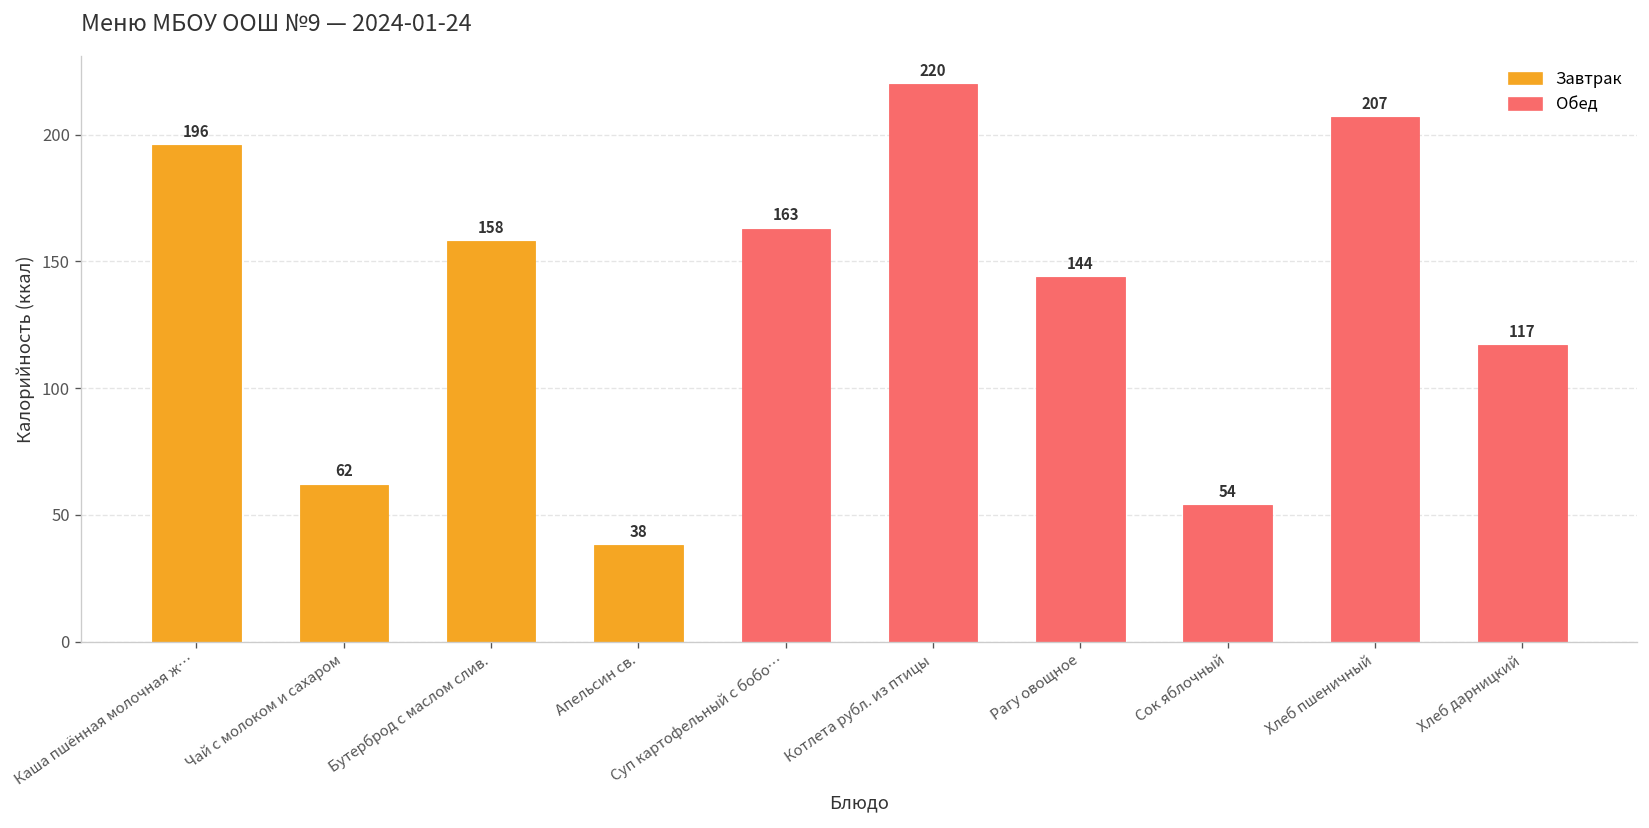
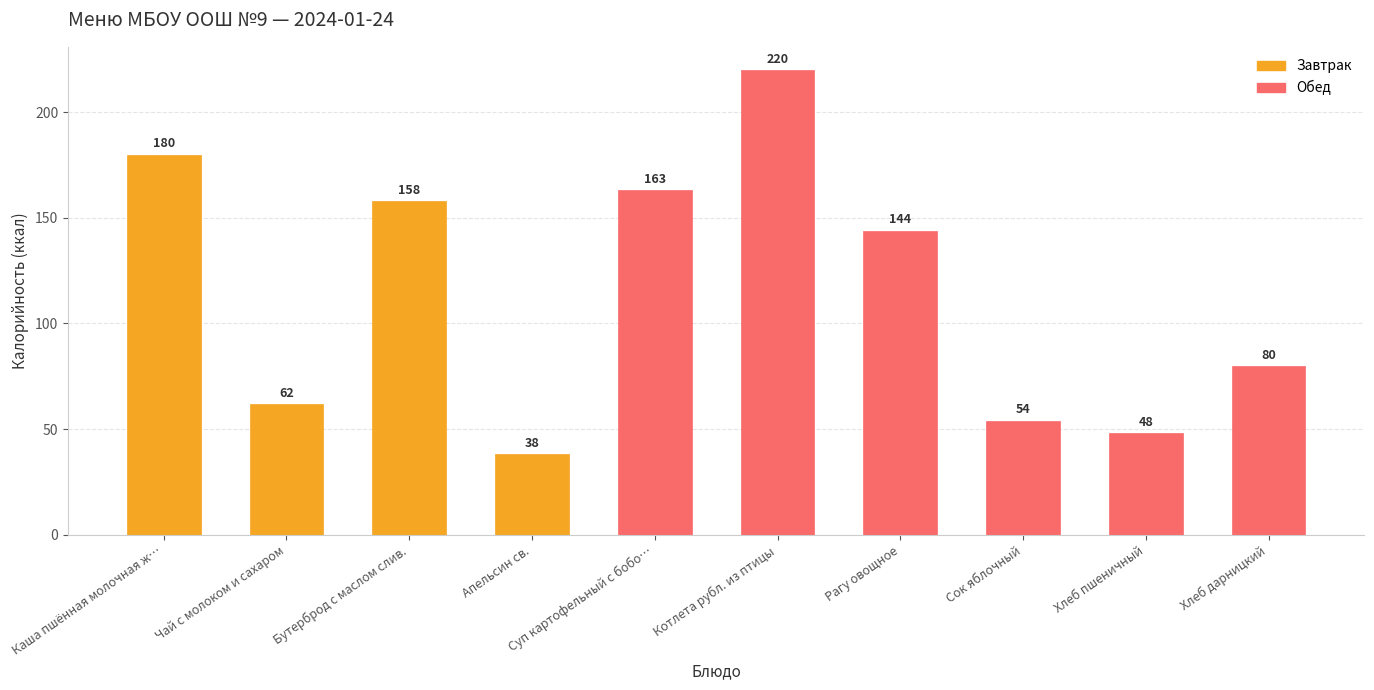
Каша пшённая молочная ж…: 196 -> 180
Хлеб пшеничный: 207 -> 48
Хлеб дарницкий: 117 -> 80
